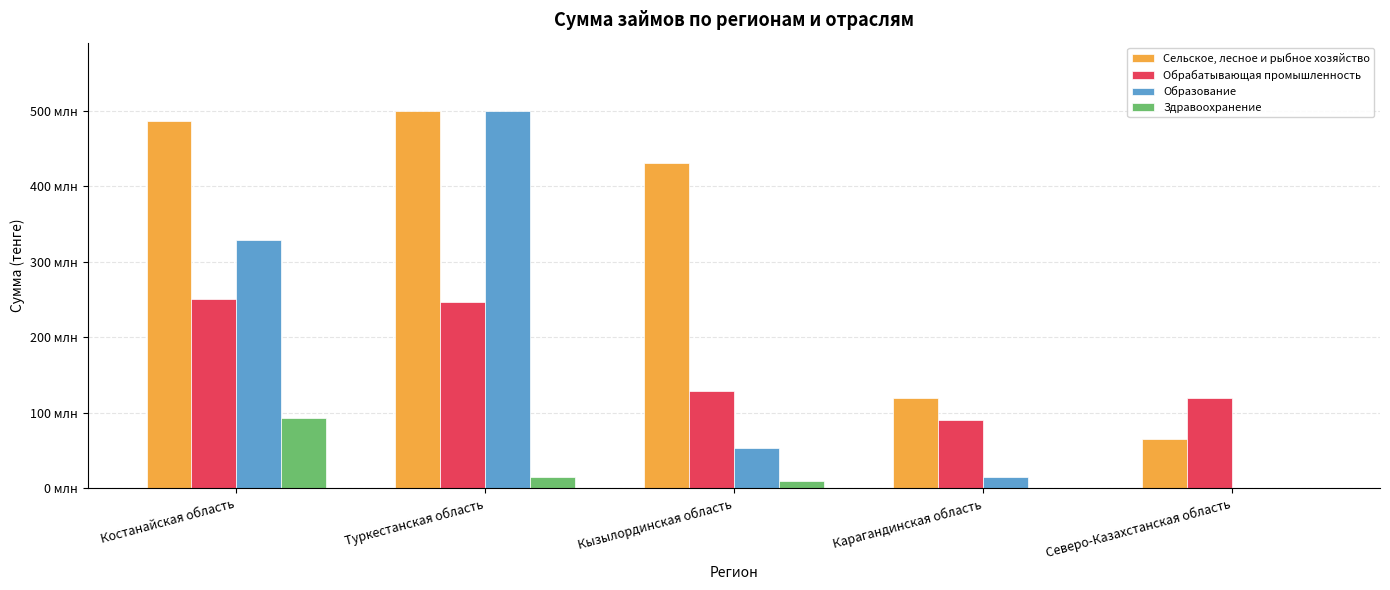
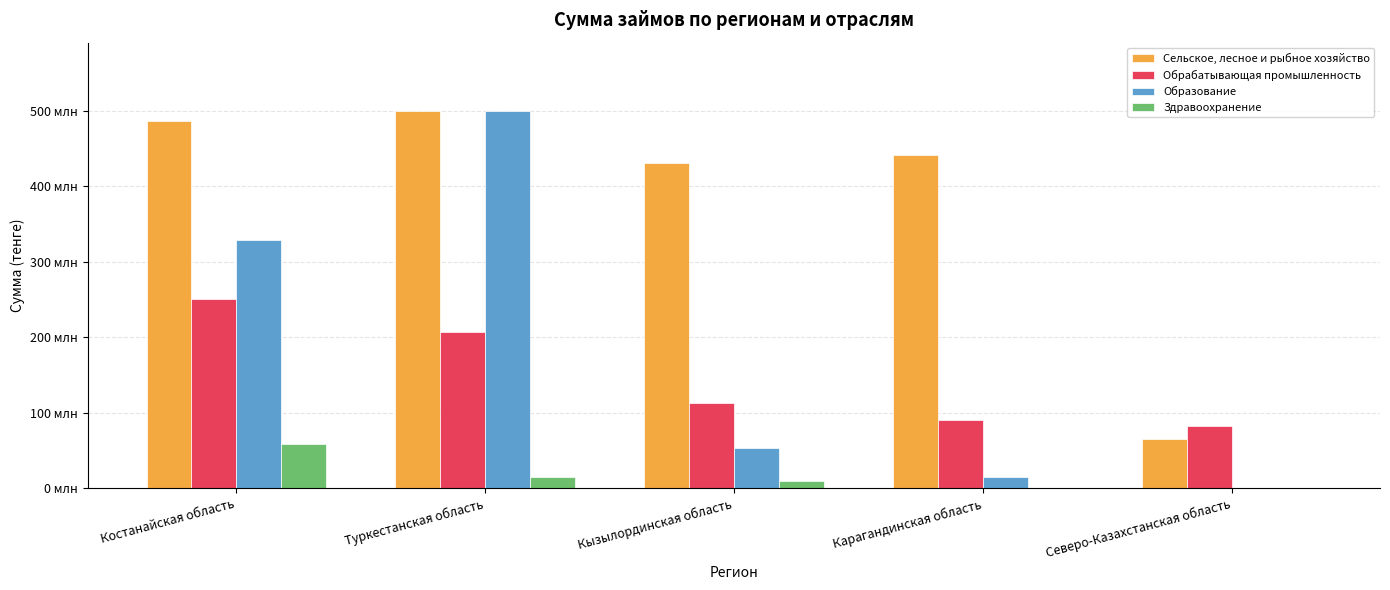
Здравоохранение, Костанайская область: 90 млн -> 60 млн
Обрабатывающая промышленность, Туркестанская область: 250 млн -> 210 млн
Обрабатывающая промышленность, Кызылординская область: 130 млн -> 110 млн
Сельское, лесное и рыбное хозяйство, Карагандинская область: 120 млн -> 440 млн
Обрабатывающая промышленность, Северо-Казахстанская область: 120 млн -> 80 млн
